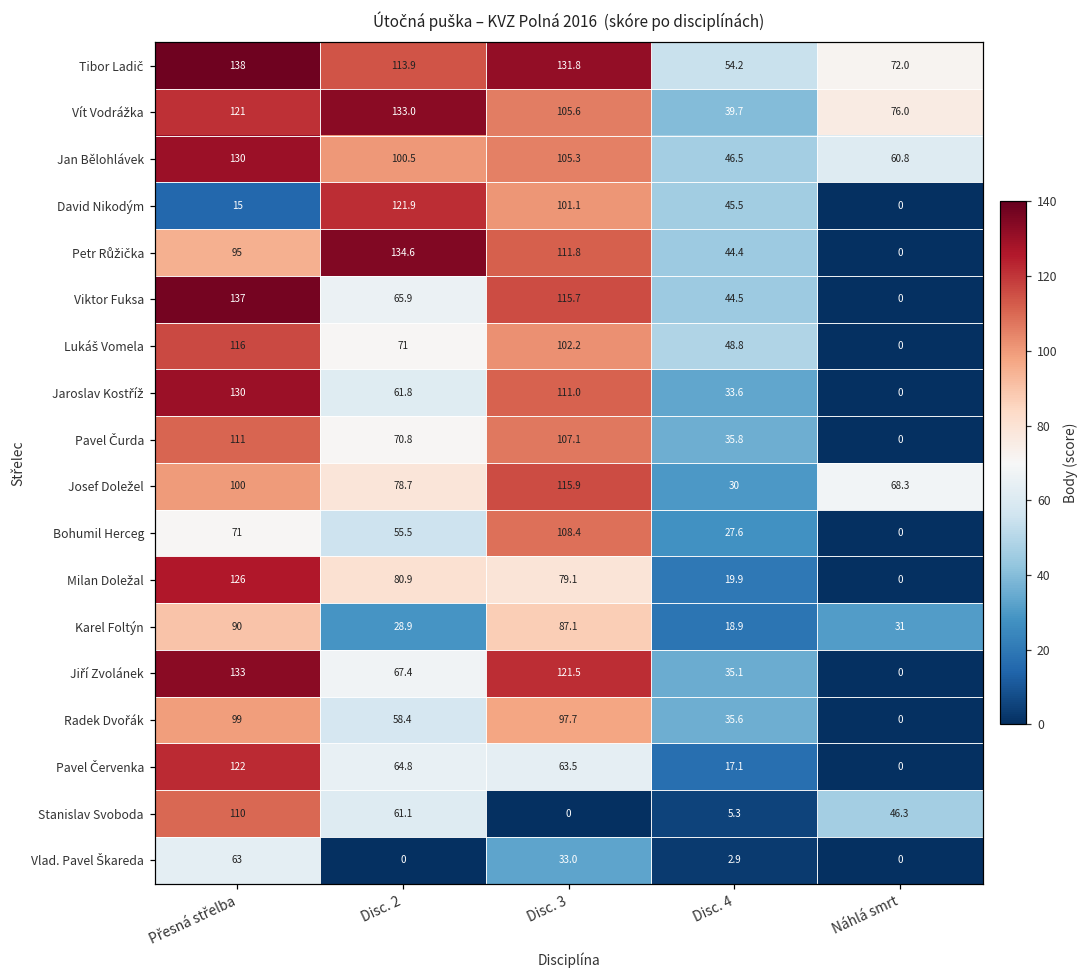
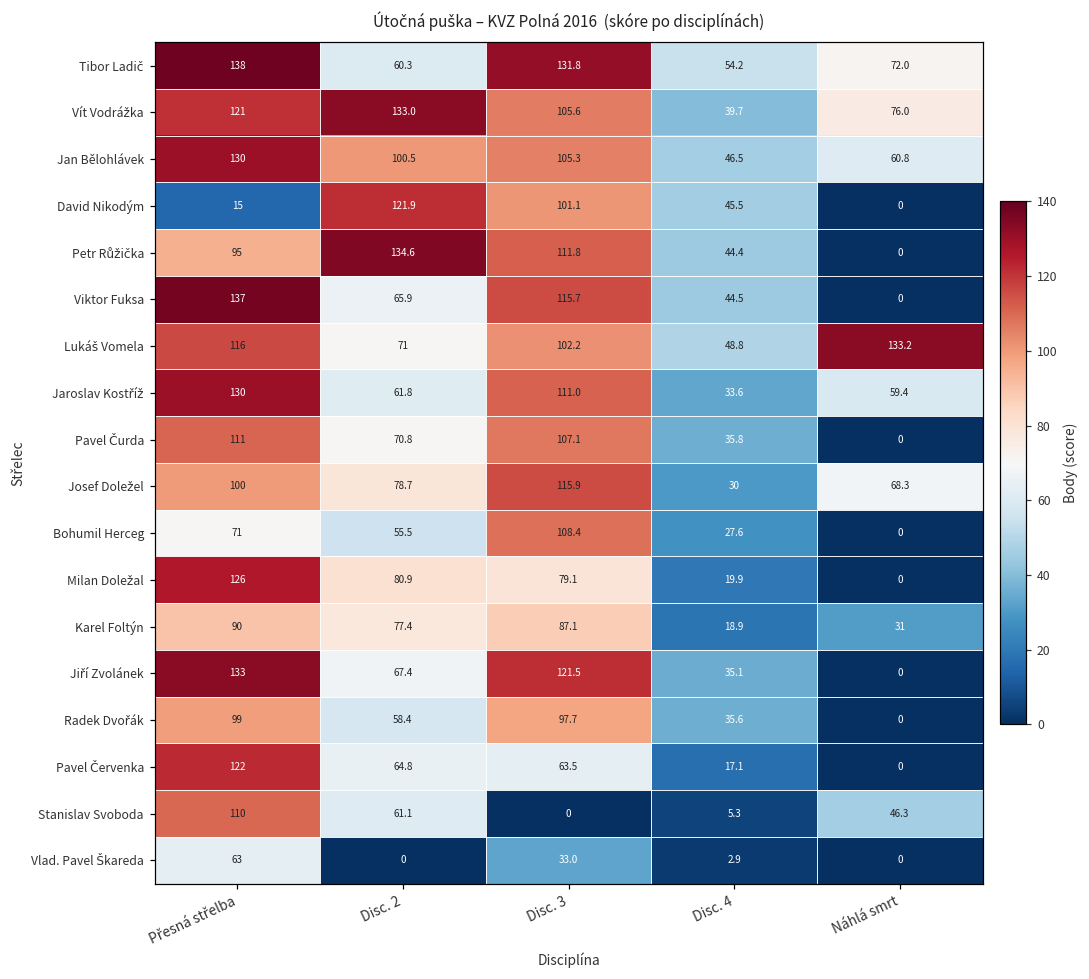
Tibor Ladič, Disc. 2: 113.9 -> 60.3
Lukáš Vomela, Náhlá smrt: 0 -> 133.2
Jaroslav Kostříž, Náhlá smrt: 0 -> 59.4
Karel Foltýn, Disc. 2: 28.9 -> 77.4
